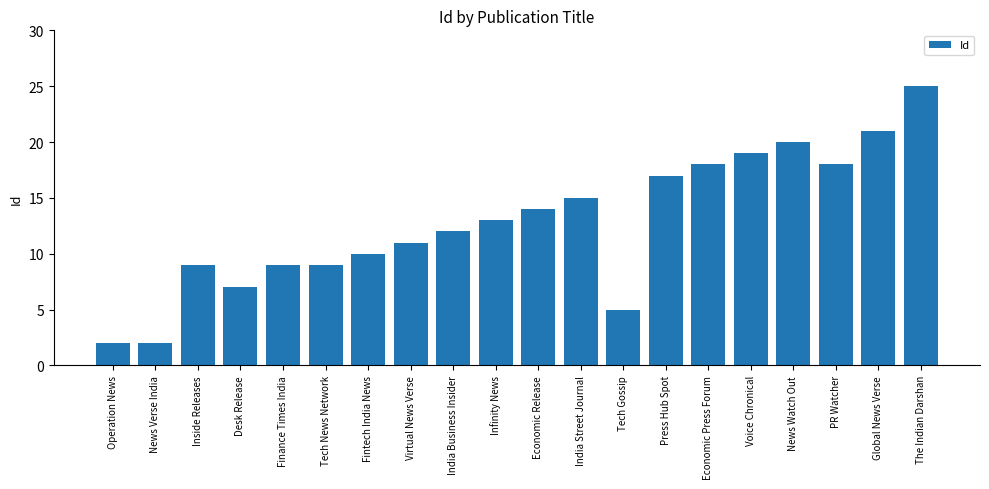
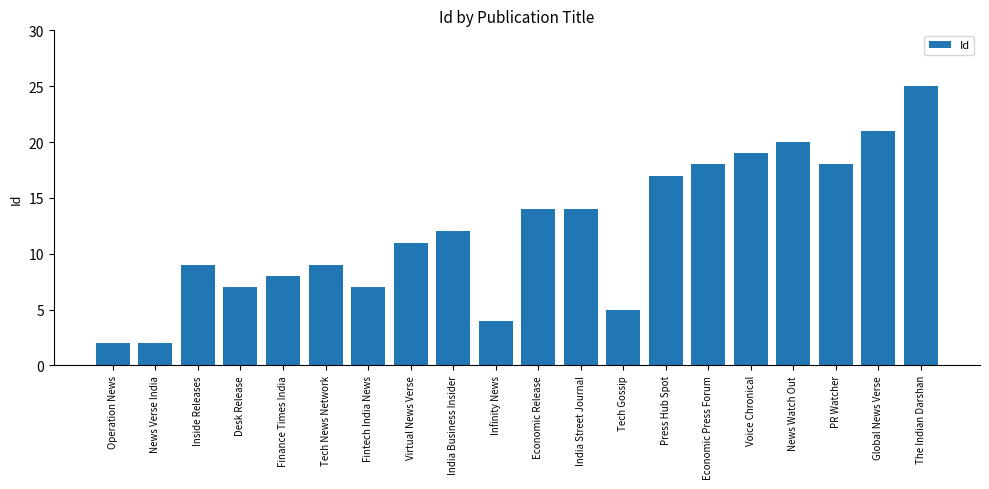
Finance Times India: 9 -> 8
Fintech India News: 10 -> 7
Infinity News: 13 -> 4
India Street Journal: 15 -> 14
